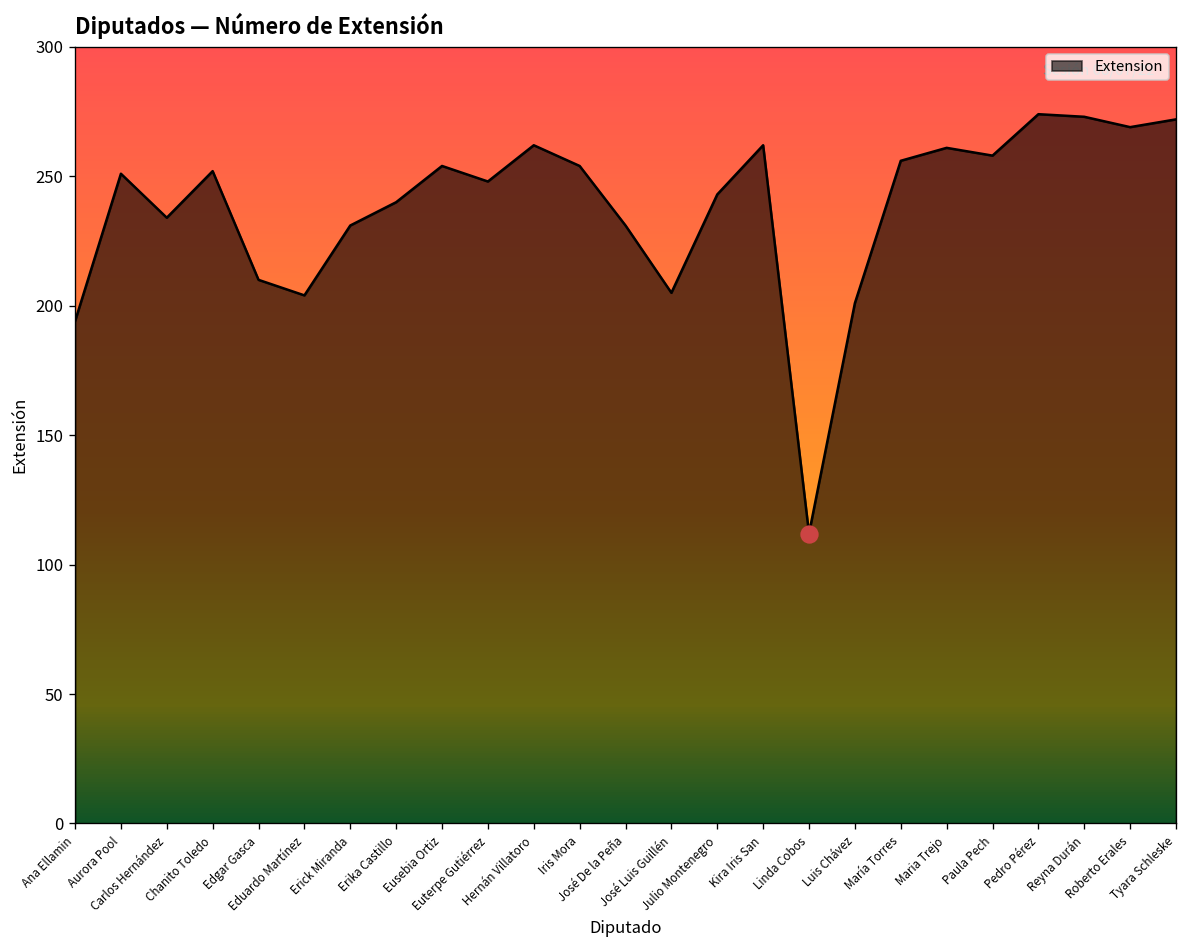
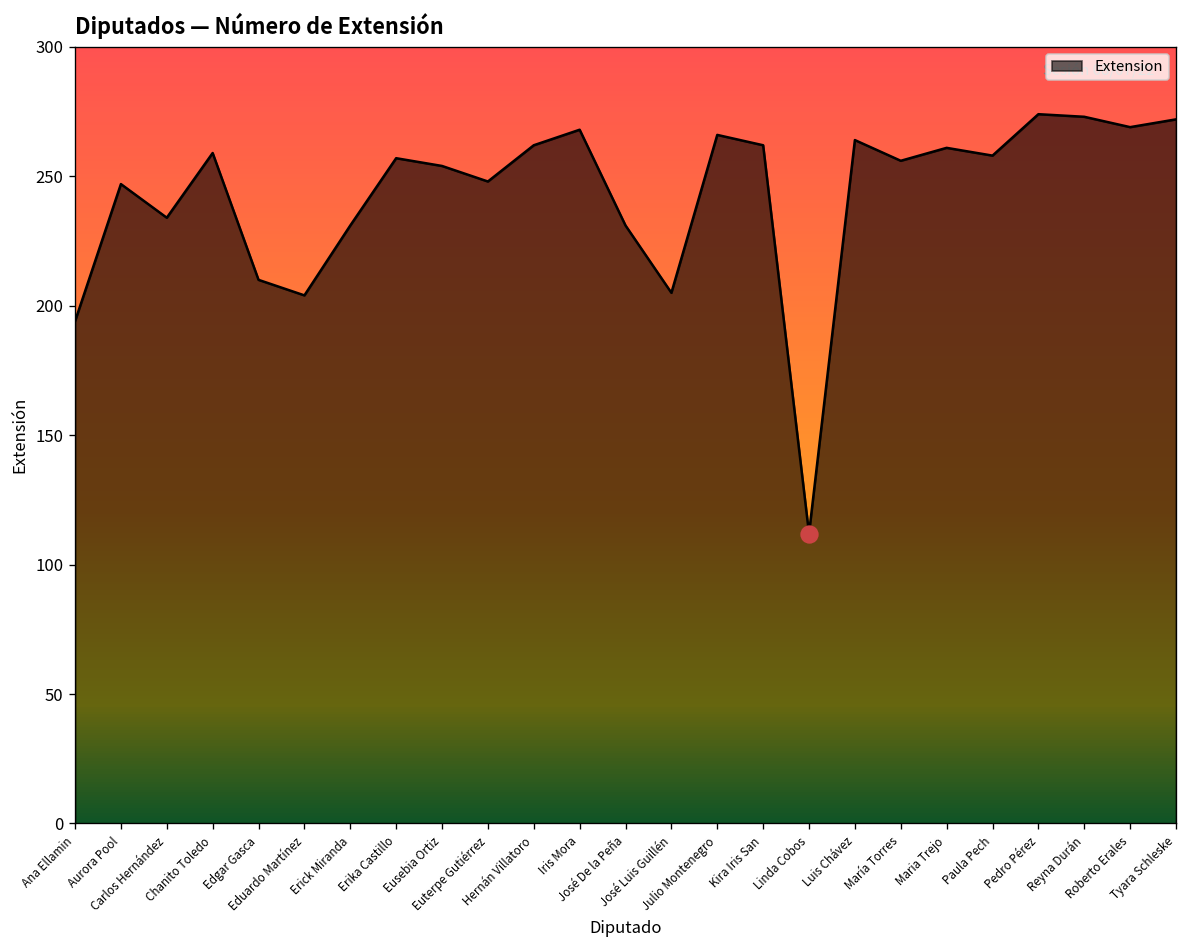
Extension, Aurora Pool: 251 -> 247
Extension, Chanito Toledo: 252 -> 259
Extension, Erika Castillo: 240 -> 257
Extension, Iris Mora: 254 -> 268
Extension, Julio Montenegro: 243 -> 266
Extension, Luis Chávez: 201 -> 264
